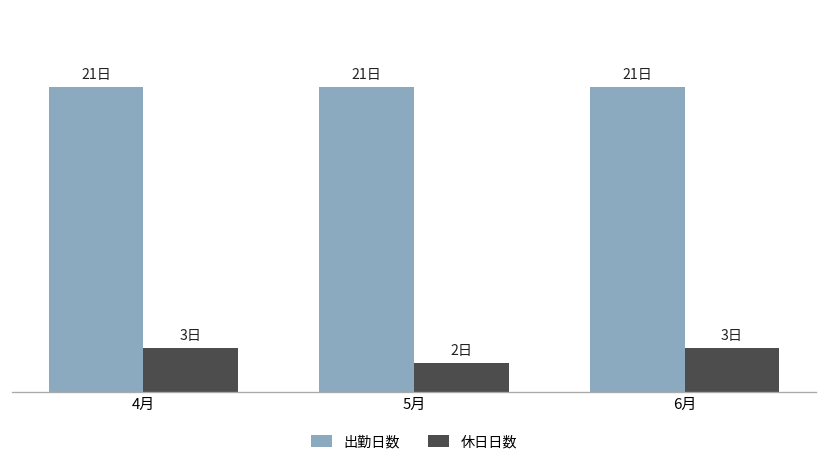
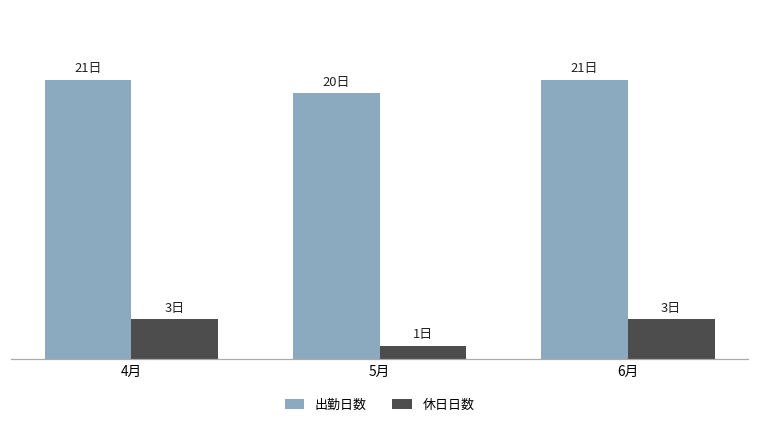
出勤日数, 5月: 21日 -> 20日
休日日数, 5月: 2日 -> 1日
